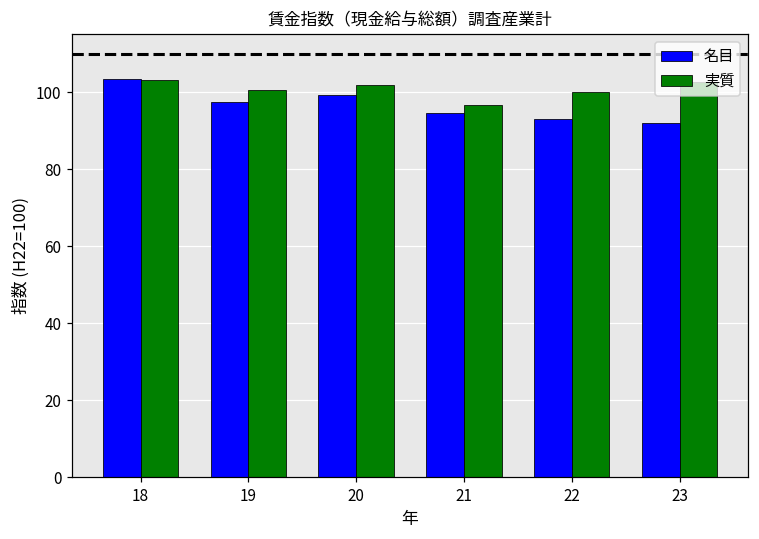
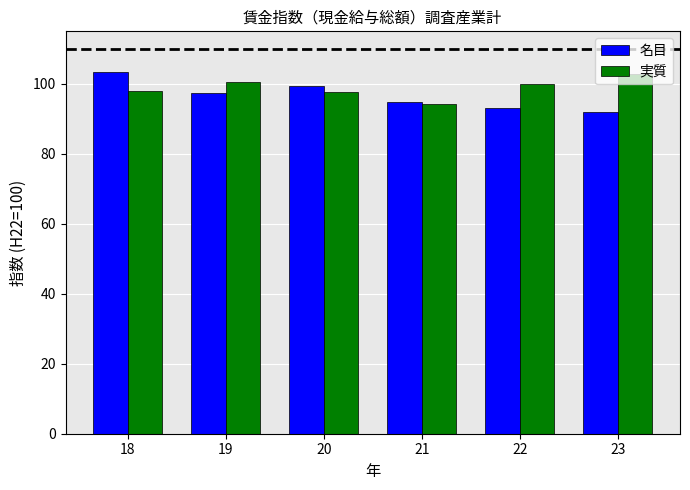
実質, 18: 103 -> 98
実質, 20: 102 -> 98
実質, 21: 97 -> 94
